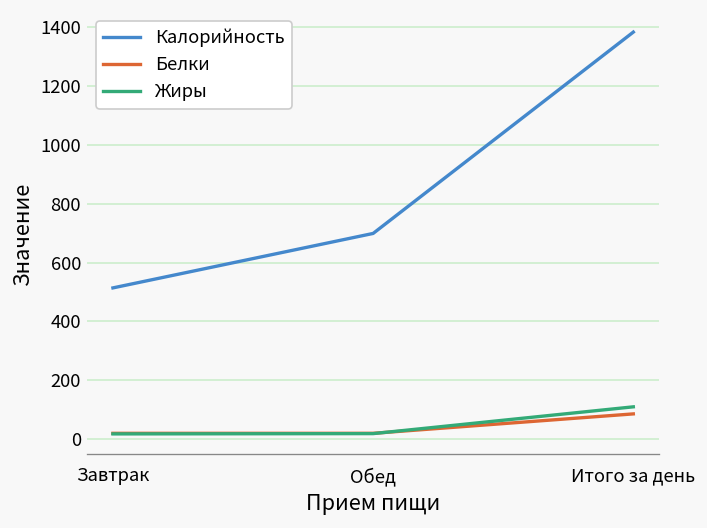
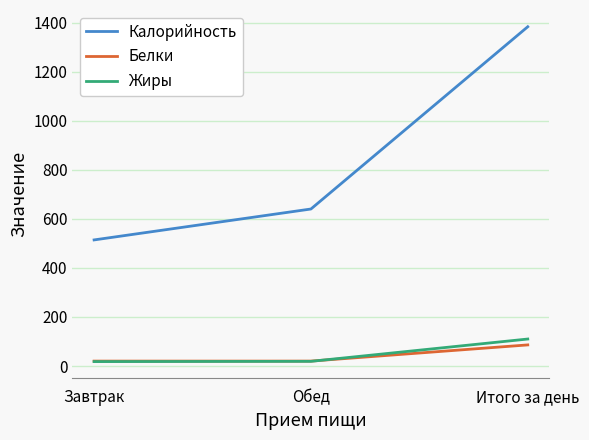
Калорийность, Обед: 700 -> 640
